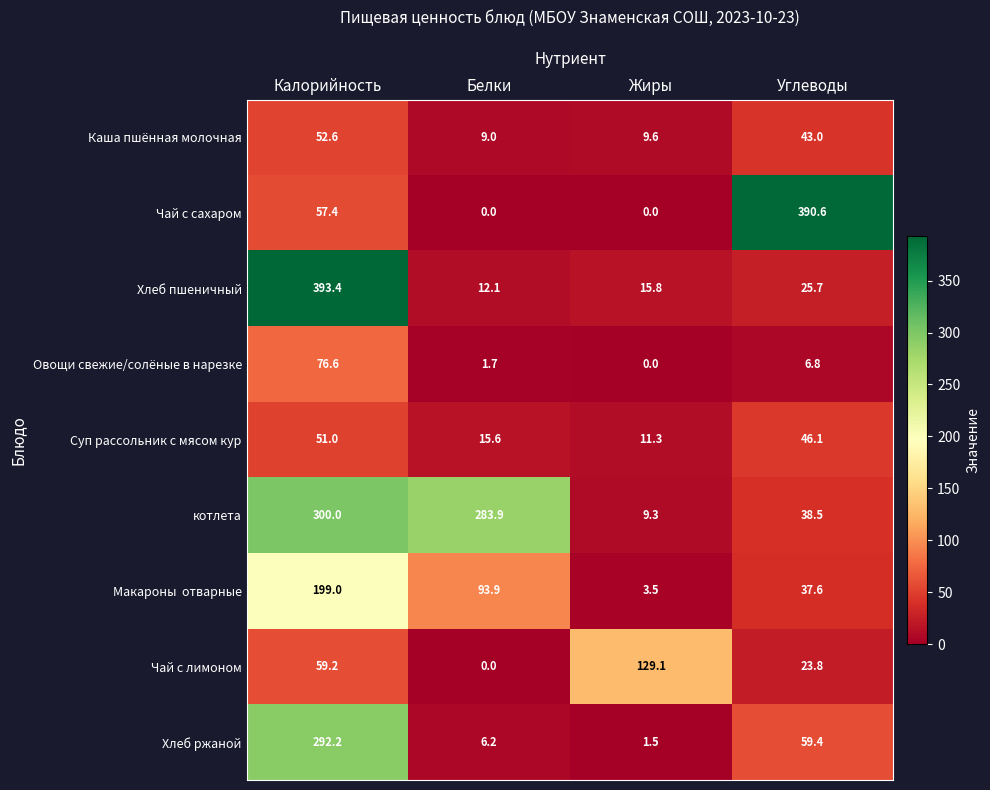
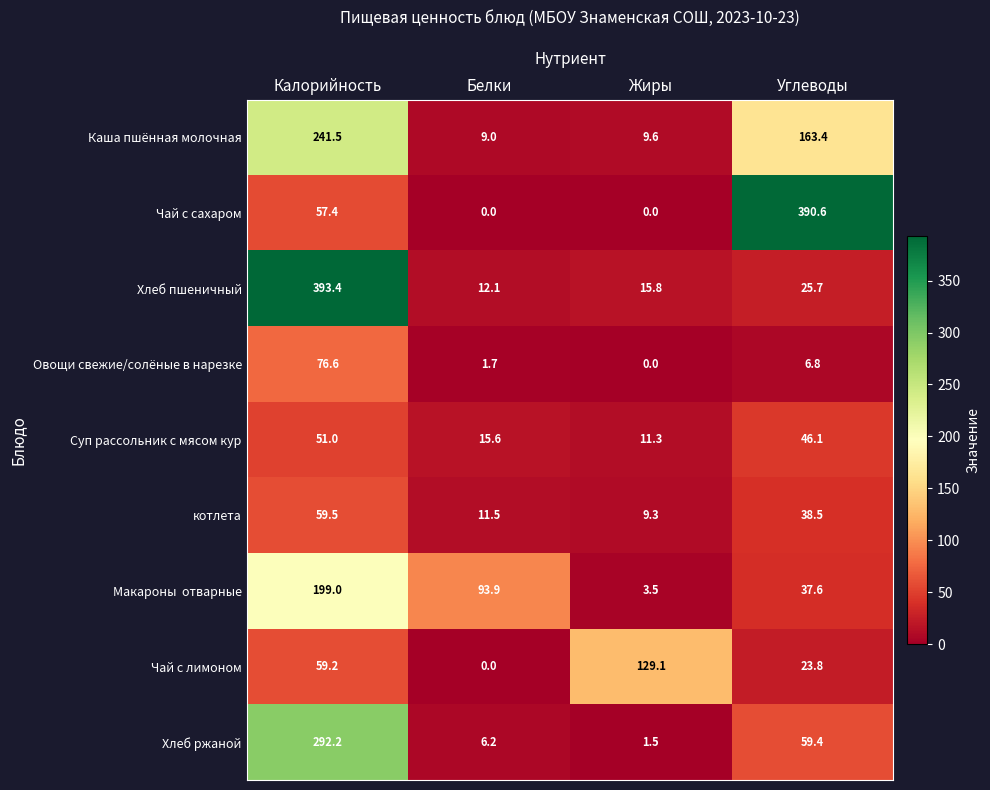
Каша пшённая молочная, Калорийность: 52.6 -> 241.5
Каша пшённая молочная, Углеводы: 43.0 -> 163.4
котлета, Калорийность: 300.0 -> 59.5
котлета, Белки: 283.9 -> 11.5
